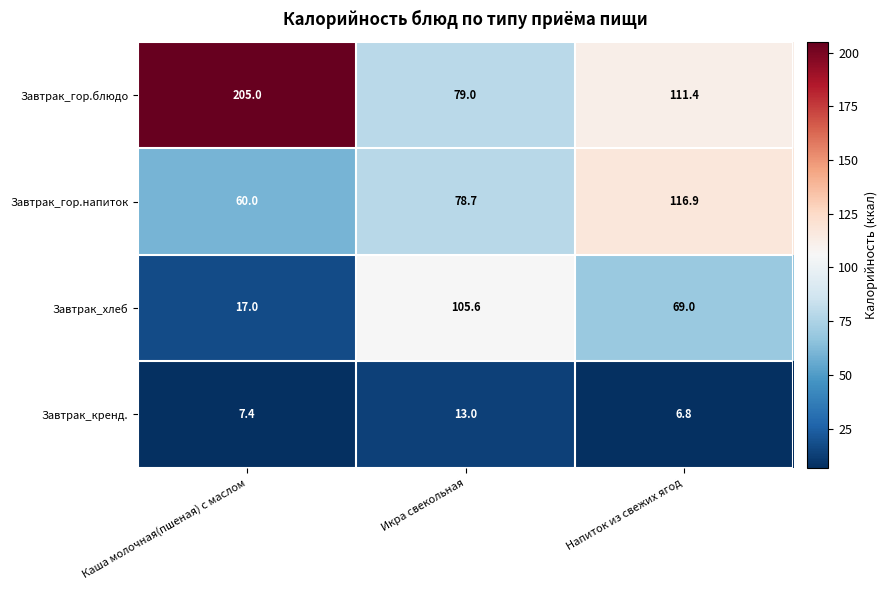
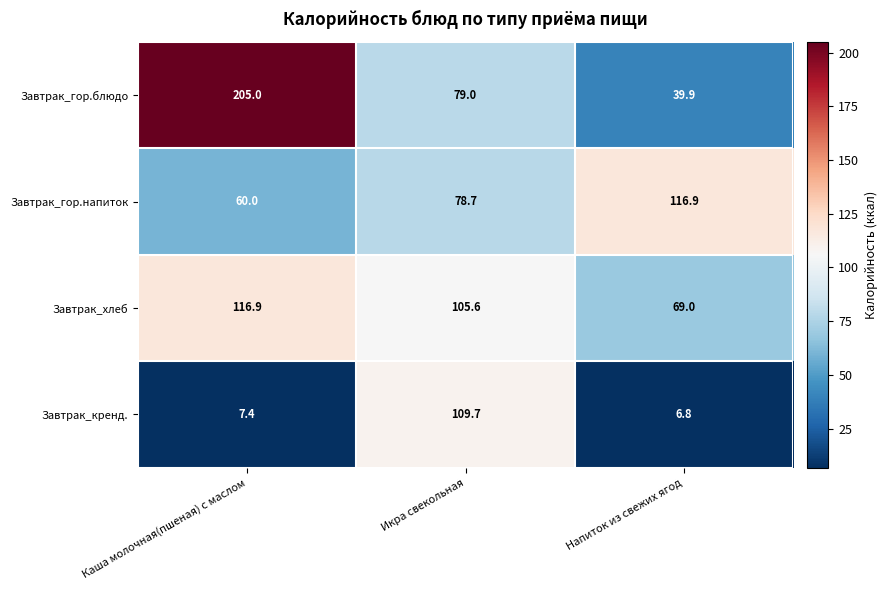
Завтрак_гор.блюдо, Напиток из свежих ягод: 111.4 -> 39.9
Завтрак_хлеб, Каша молочная(пшеная) с маслом: 17.0 -> 116.9
Завтрак_кренд., Икра свекольная: 13.0 -> 109.7
